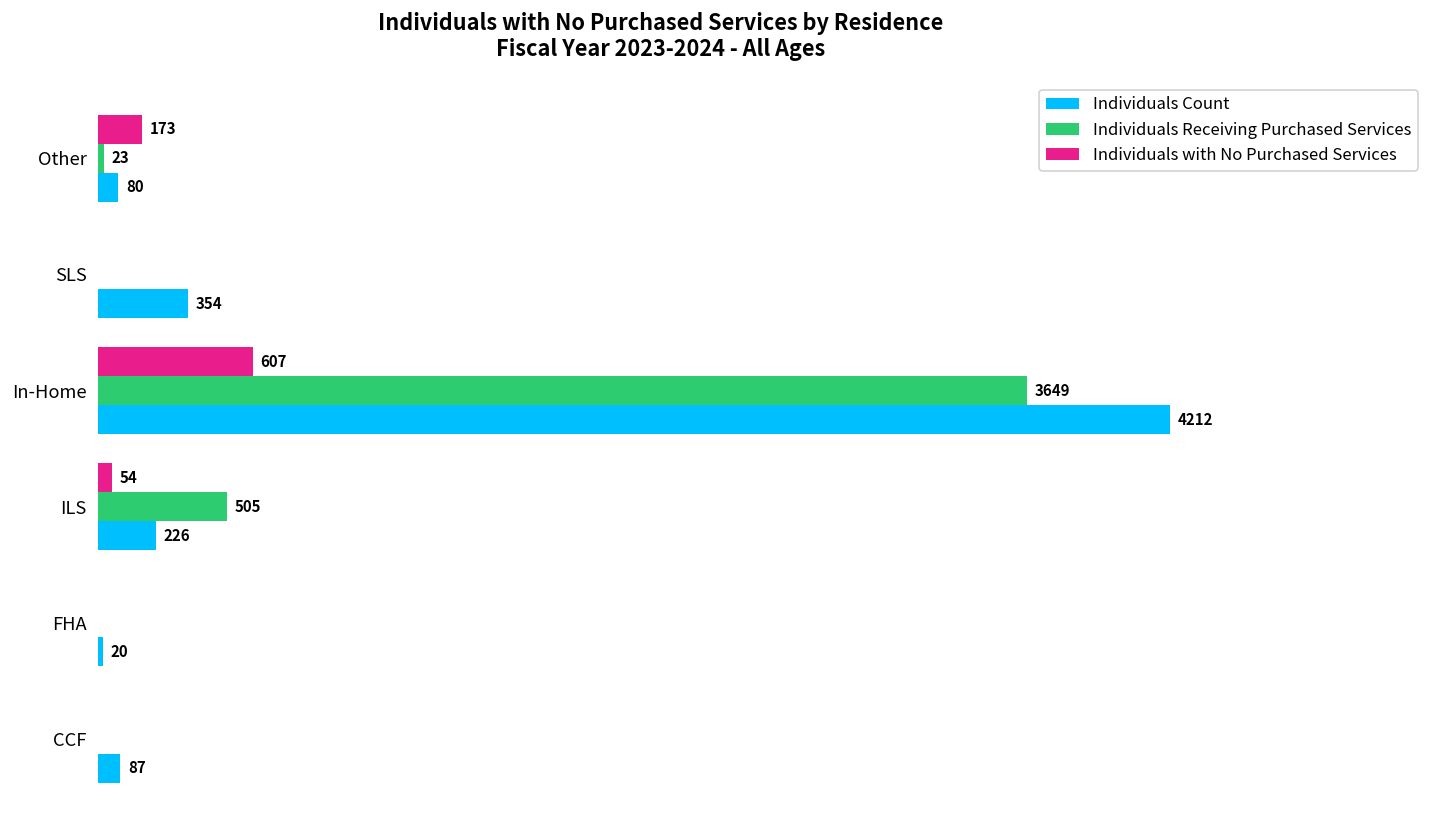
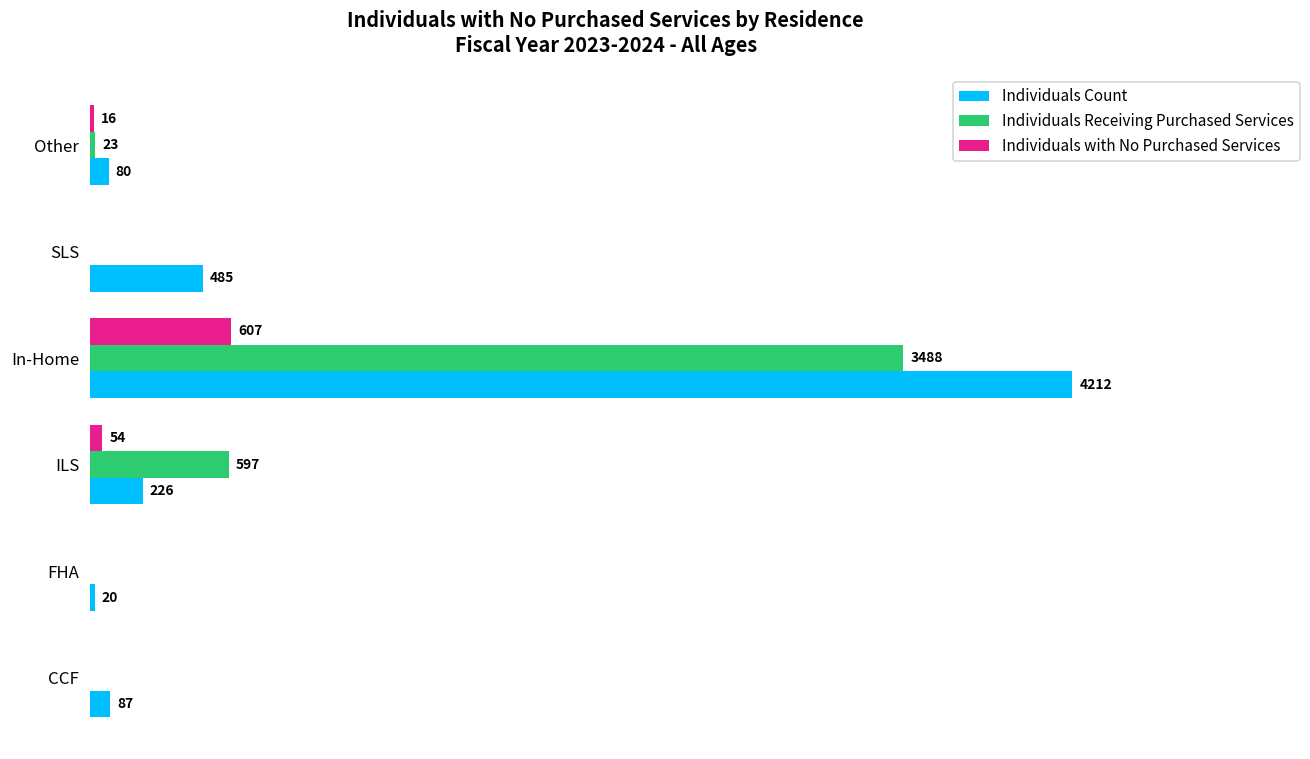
Individuals with No Purchased Services, Other: 173 -> 16
Individuals Count, SLS: 354 -> 485
Individuals Receiving Purchased Services, In-Home: 3649 -> 3488
Individuals Receiving Purchased Services, ILS: 505 -> 597
